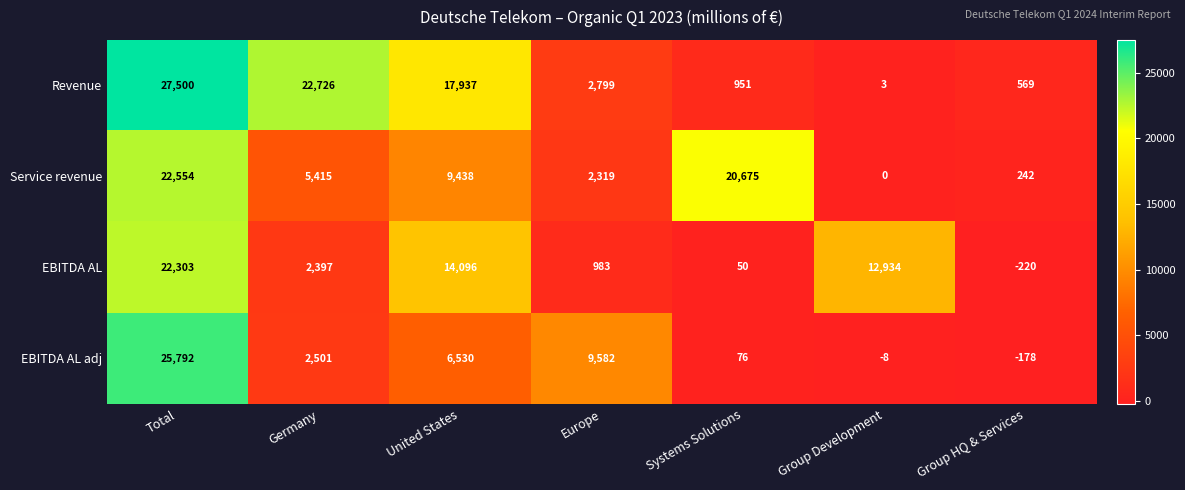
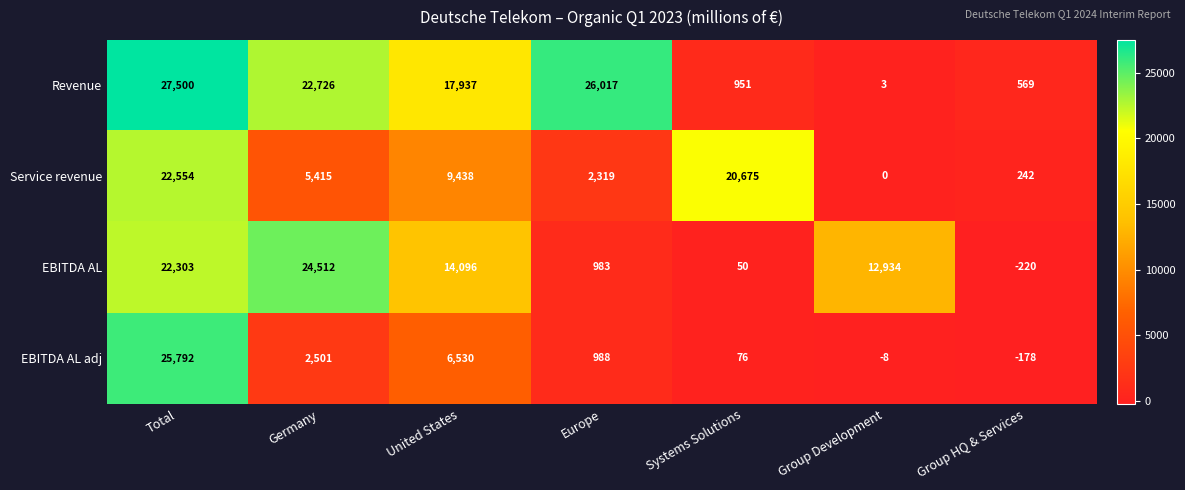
Revenue, Europe: 2,799 -> 26,017
EBITDA AL, Germany: 2,397 -> 24,512
EBITDA AL adj, Europe: 9,582 -> 988
